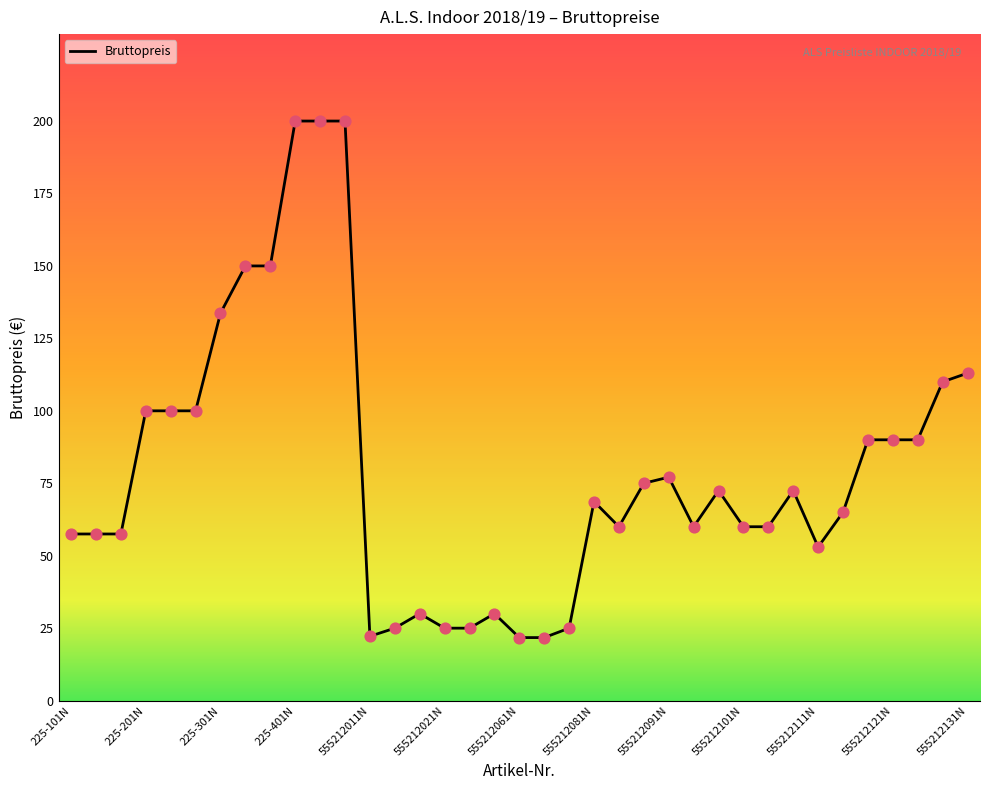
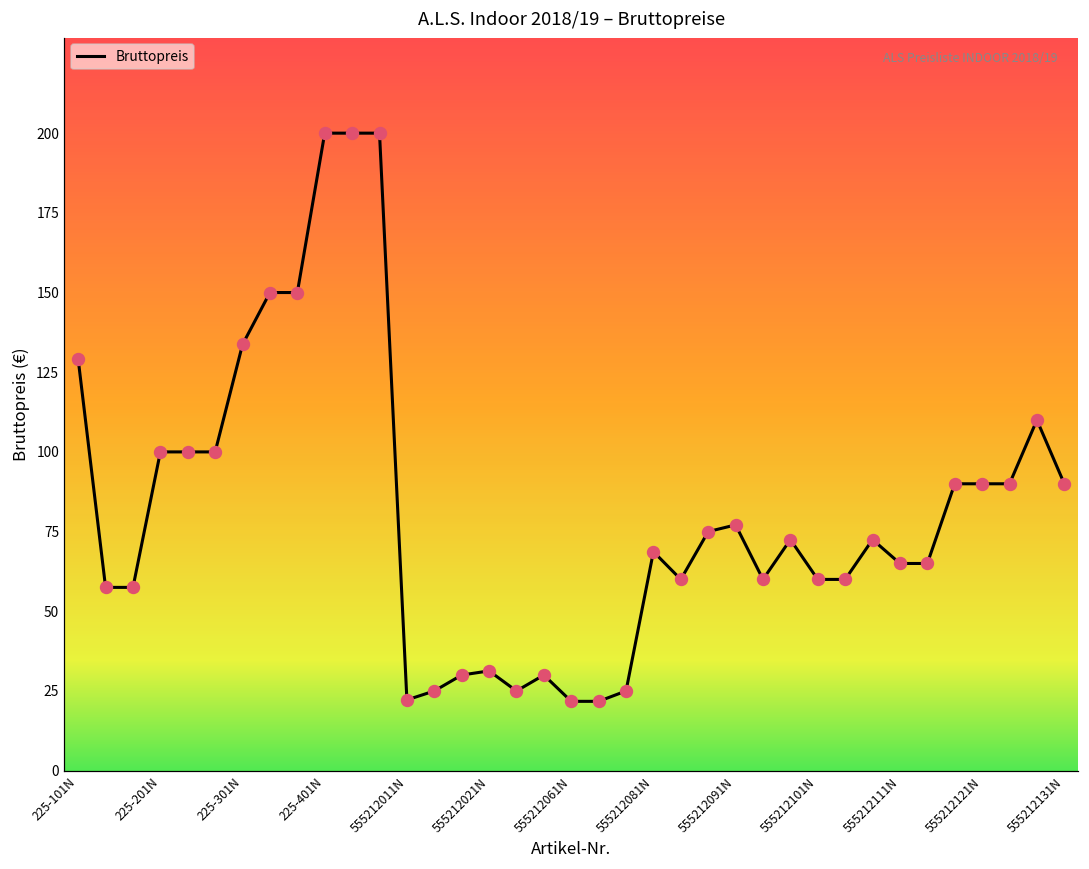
225-101N: 58 -> 129
555212021N: 25 -> 31
555212111N: 53 -> 65
555212131N: 113 -> 90
